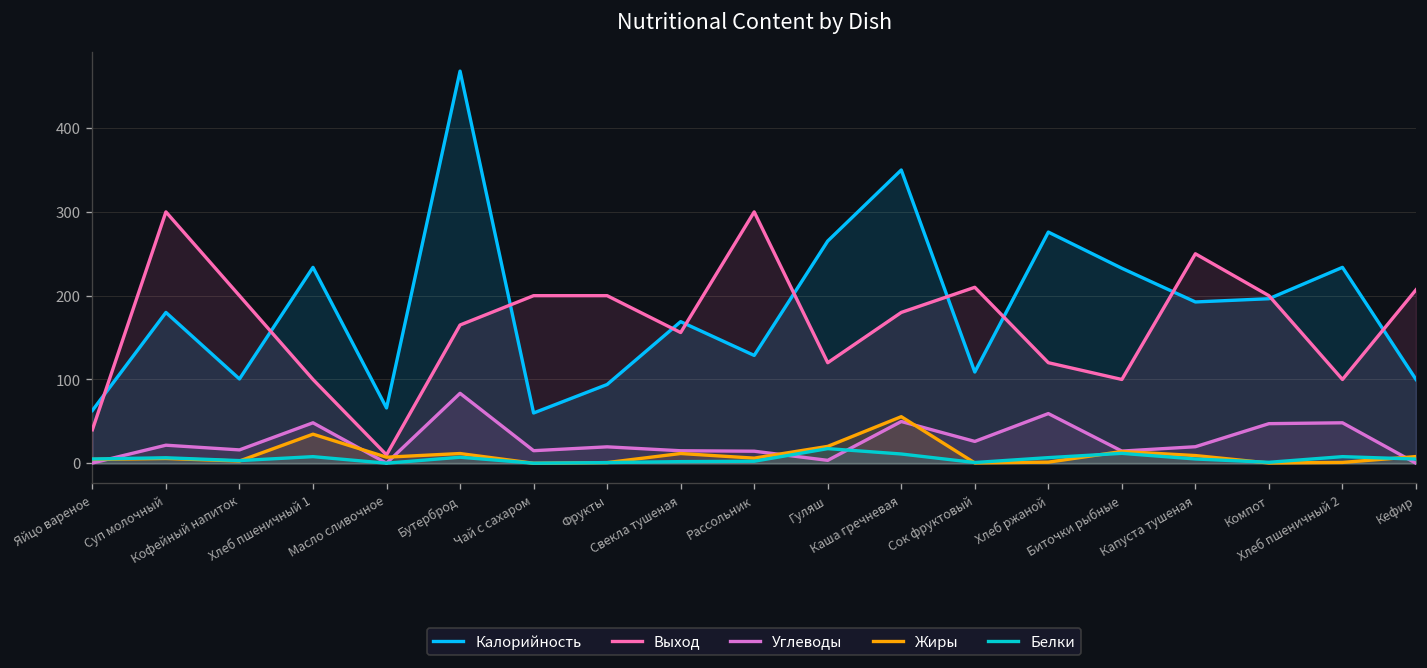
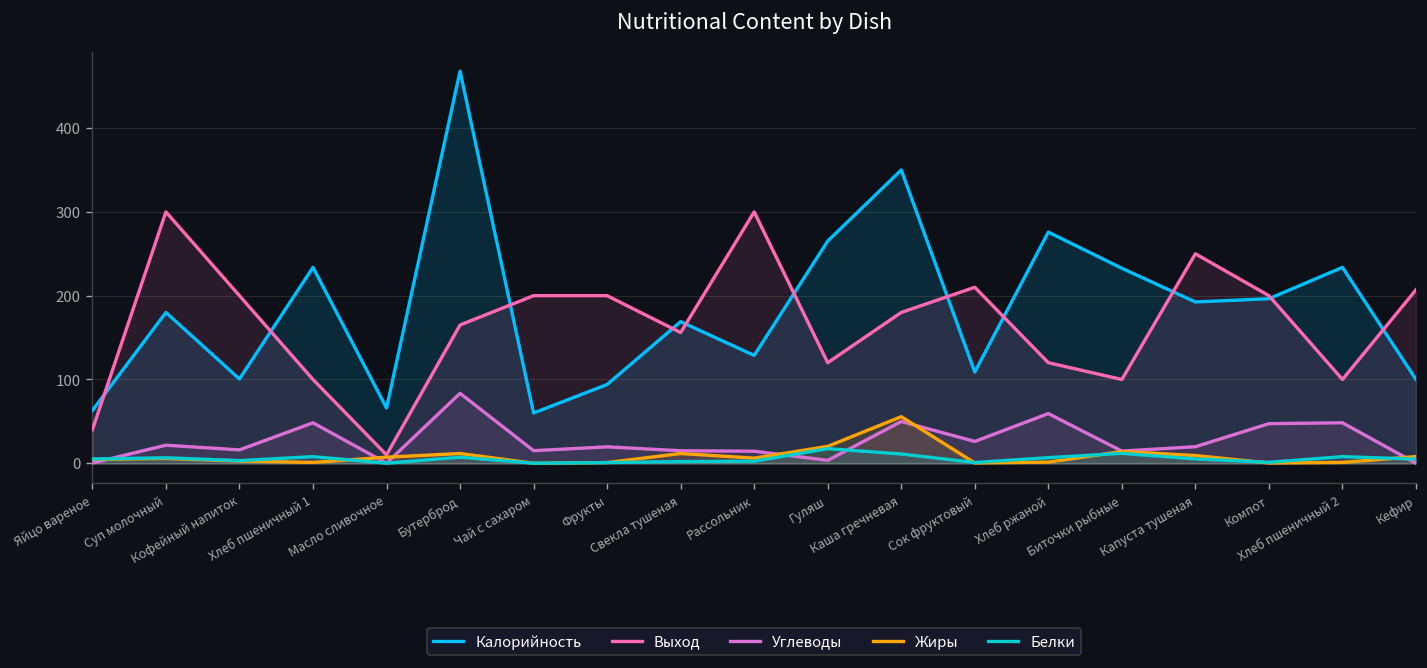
Жиры, Хлеб пшеничный 1: 30 -> 0
